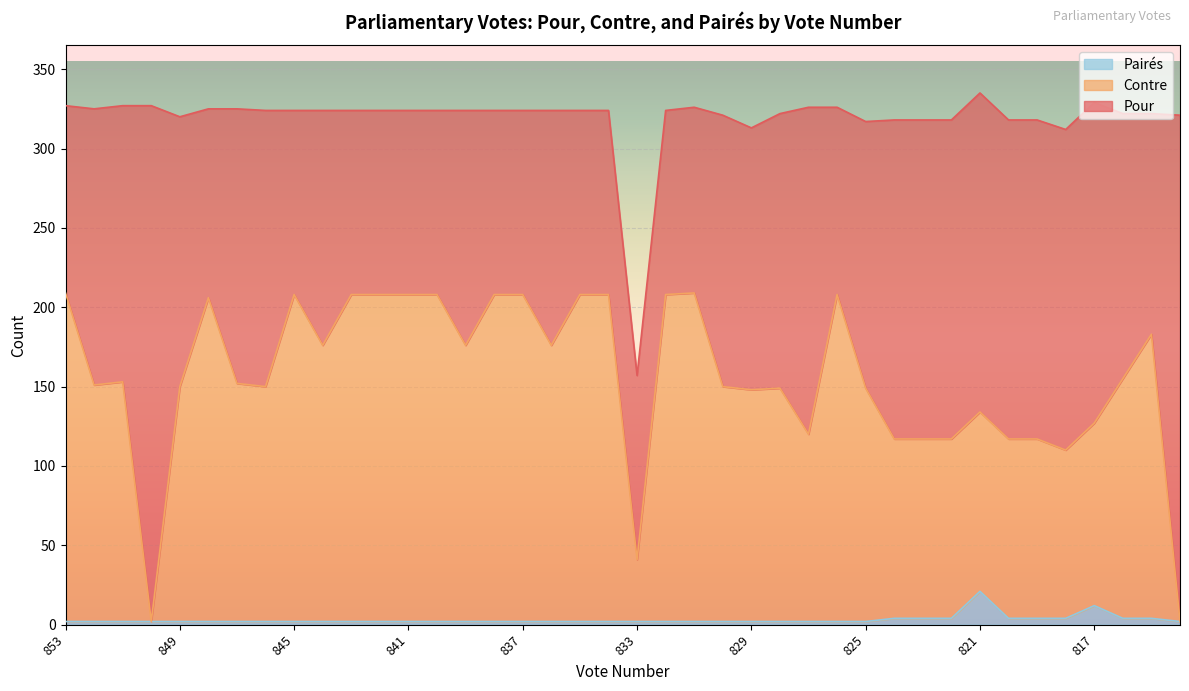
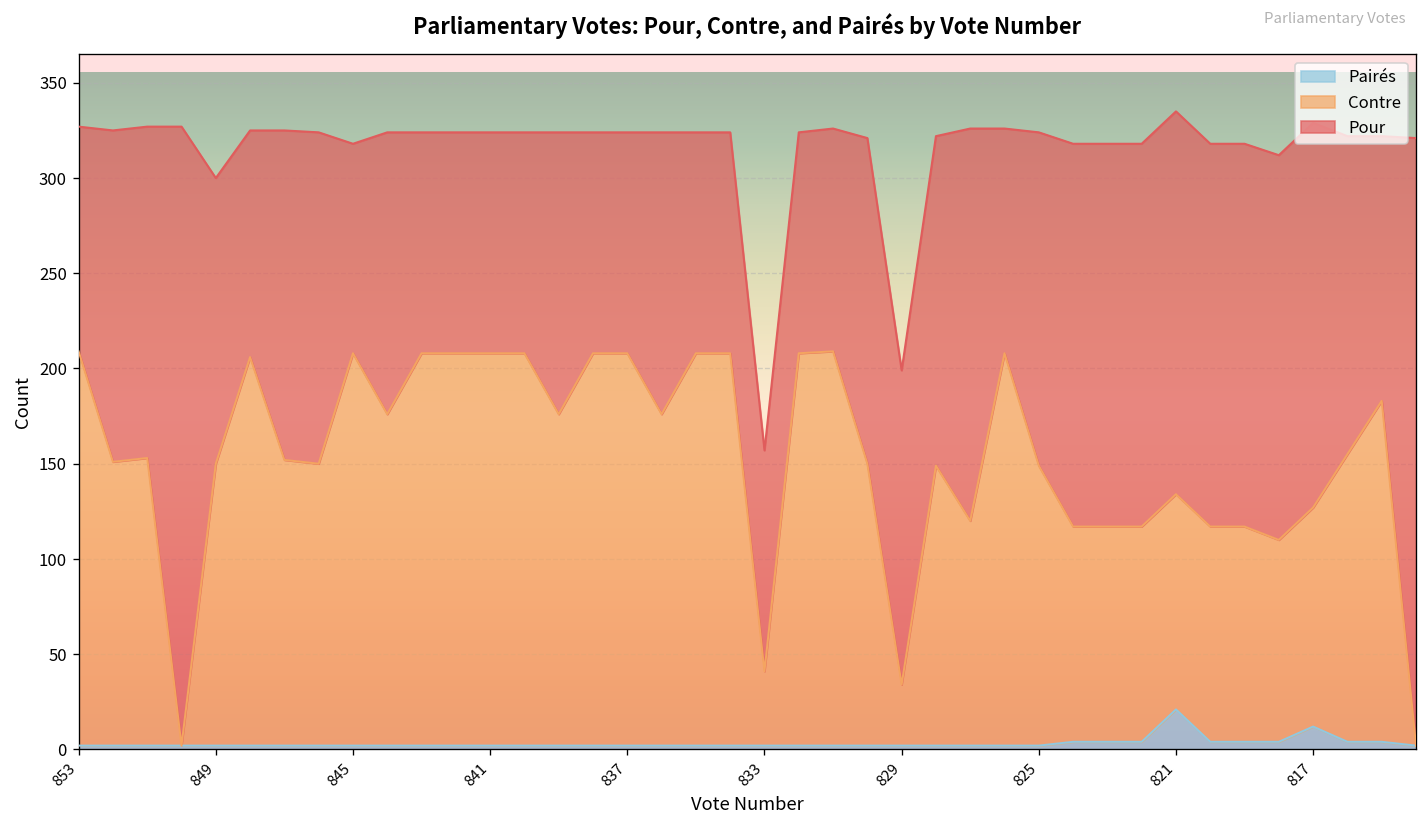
Pour, 849: 170 -> 150
Pour, 845: 116 -> 110
Contre, 829: 146 -> 32
Pour, 825: 168 -> 175
